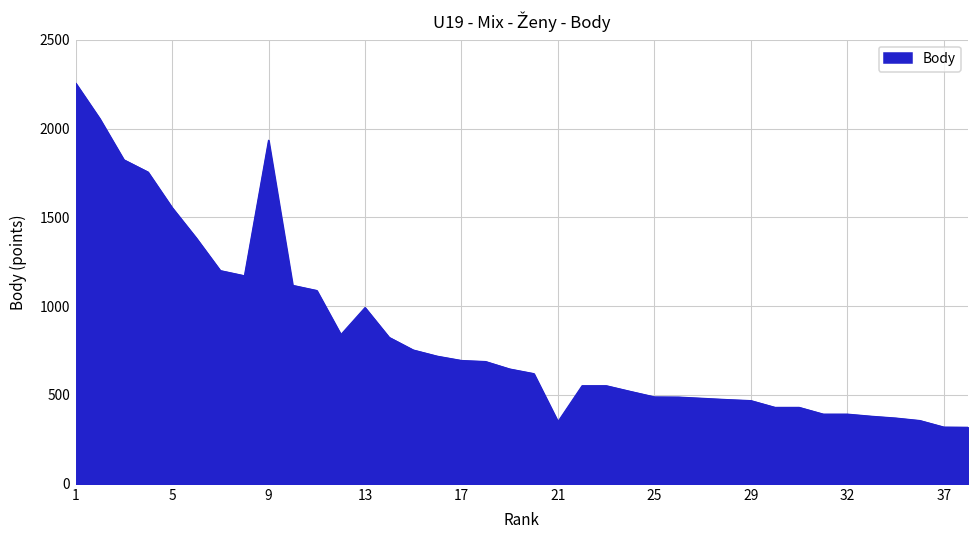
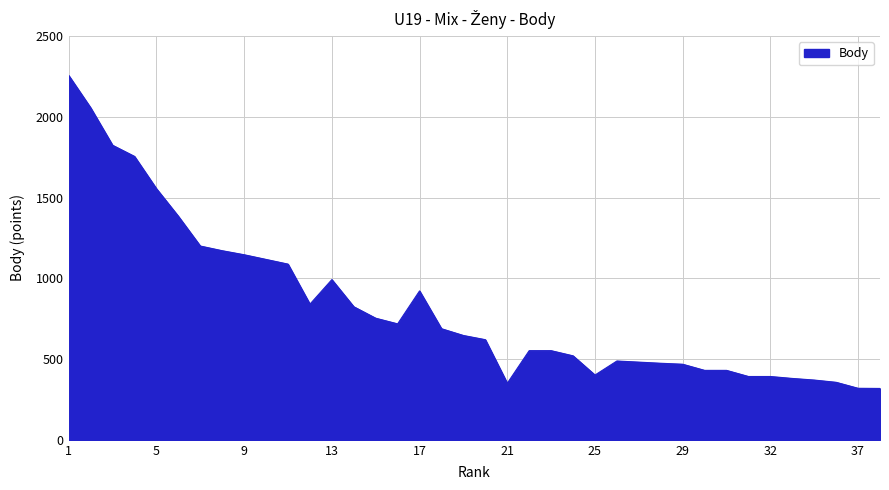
9: 1930 -> 1150
17: 690 -> 920
25: 490 -> 400
